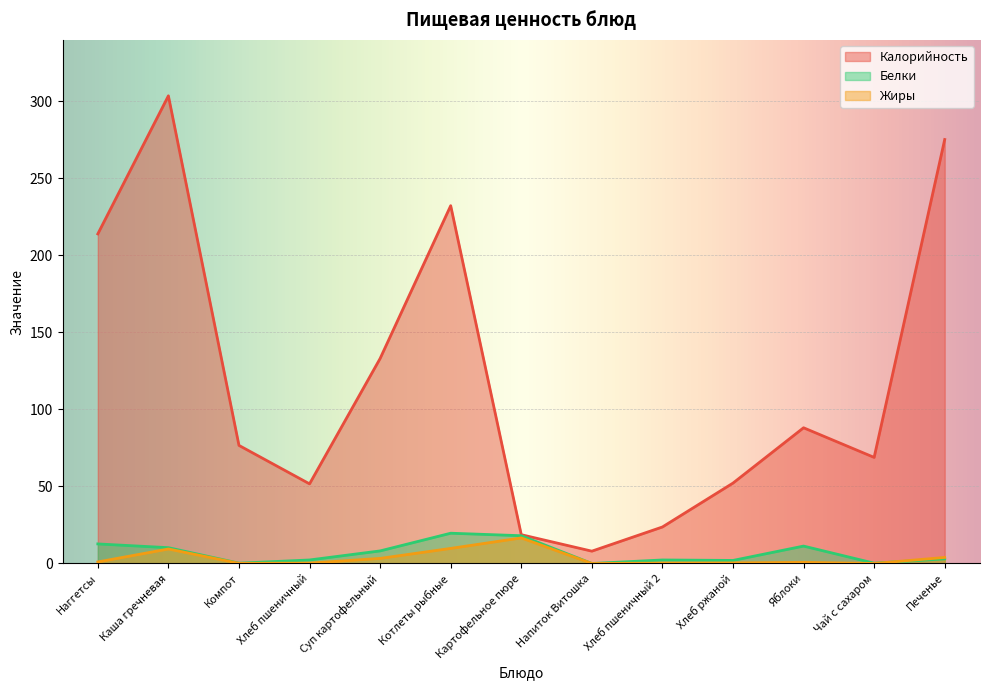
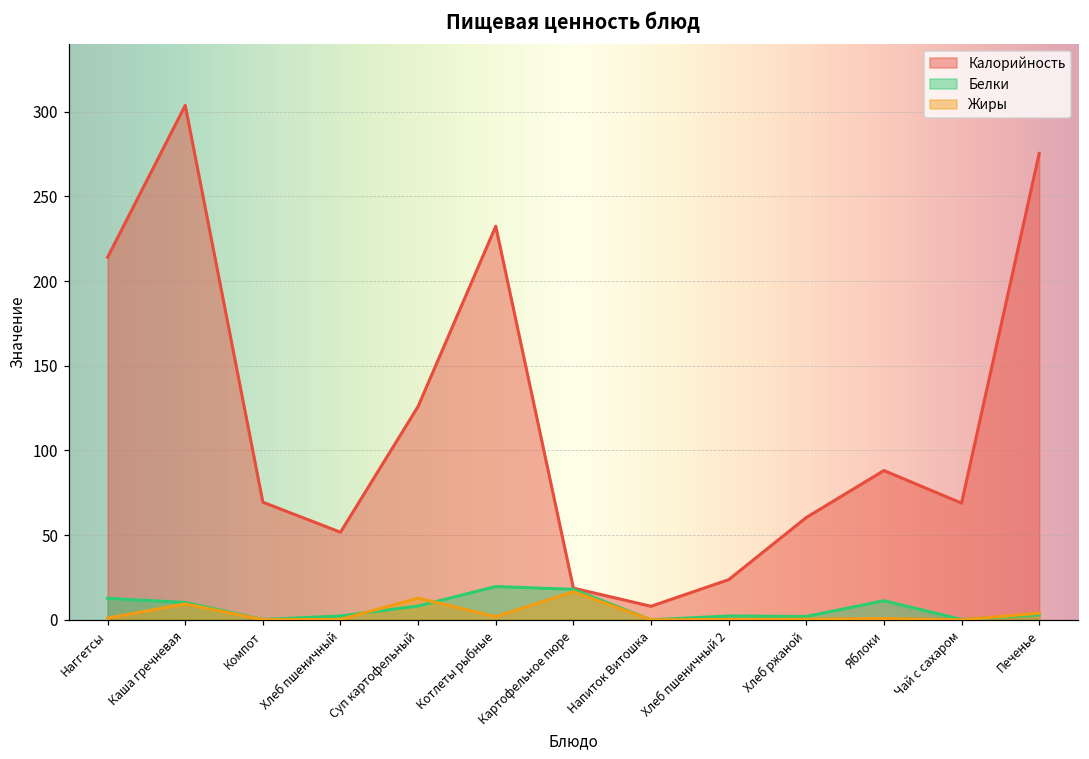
Калорийность, Компот: 77 -> 69
Калорийность, Суп картофельный: 133 -> 126
Жиры, Суп картофельный: 3 -> 13
Жиры, Котлеты рыбные: 10 -> 2
Калорийность, Хлеб ржаной: 52 -> 60
